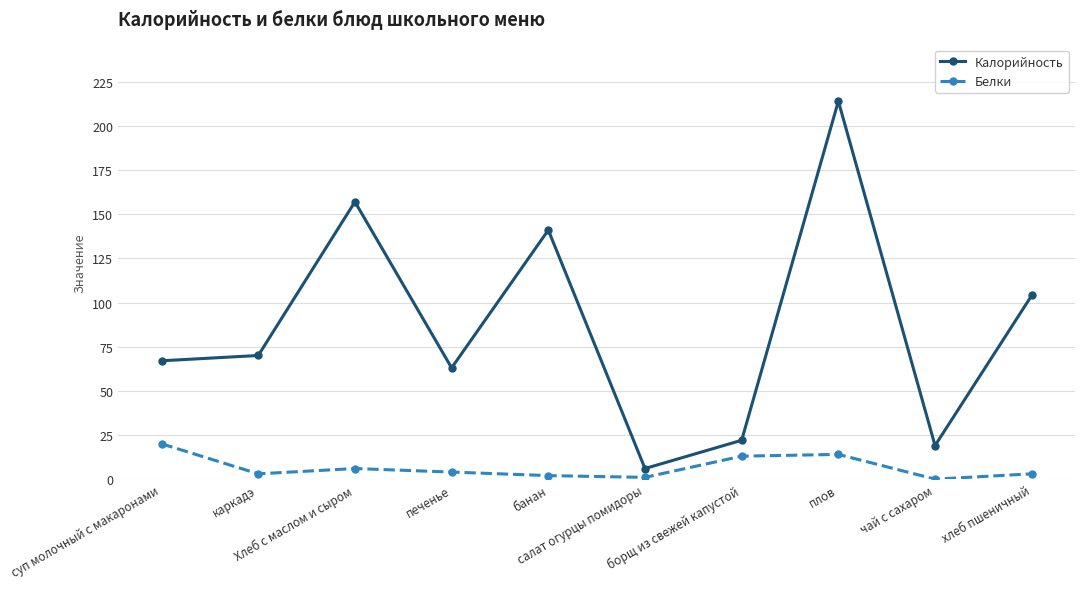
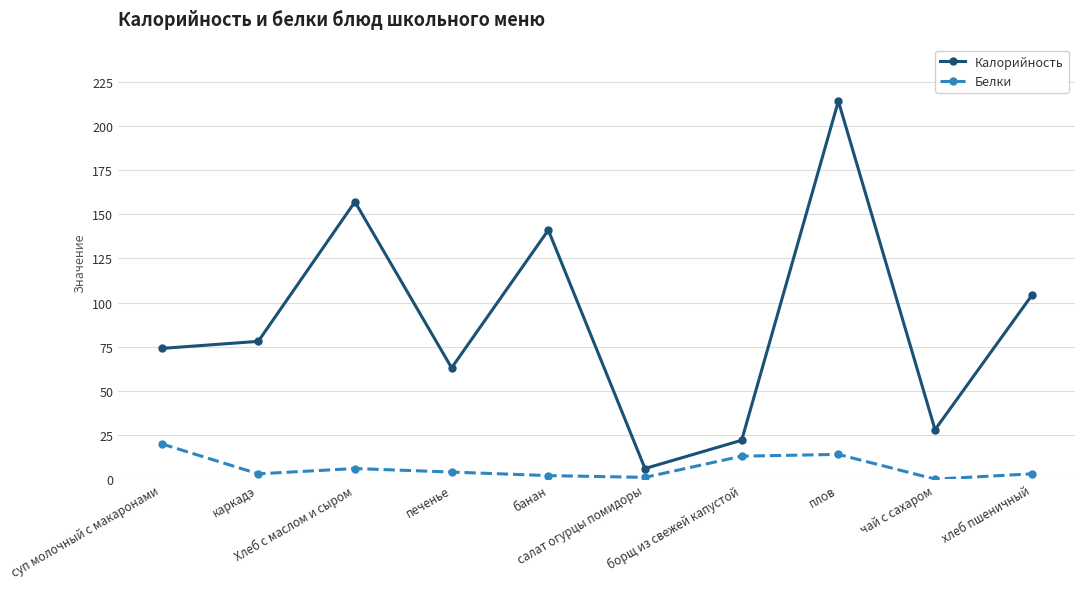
Калорийность, суп молочный с макаронами: 67 -> 74
Калорийность, каркадэ: 70 -> 78
Калорийность, чай с сахаром: 19 -> 28
